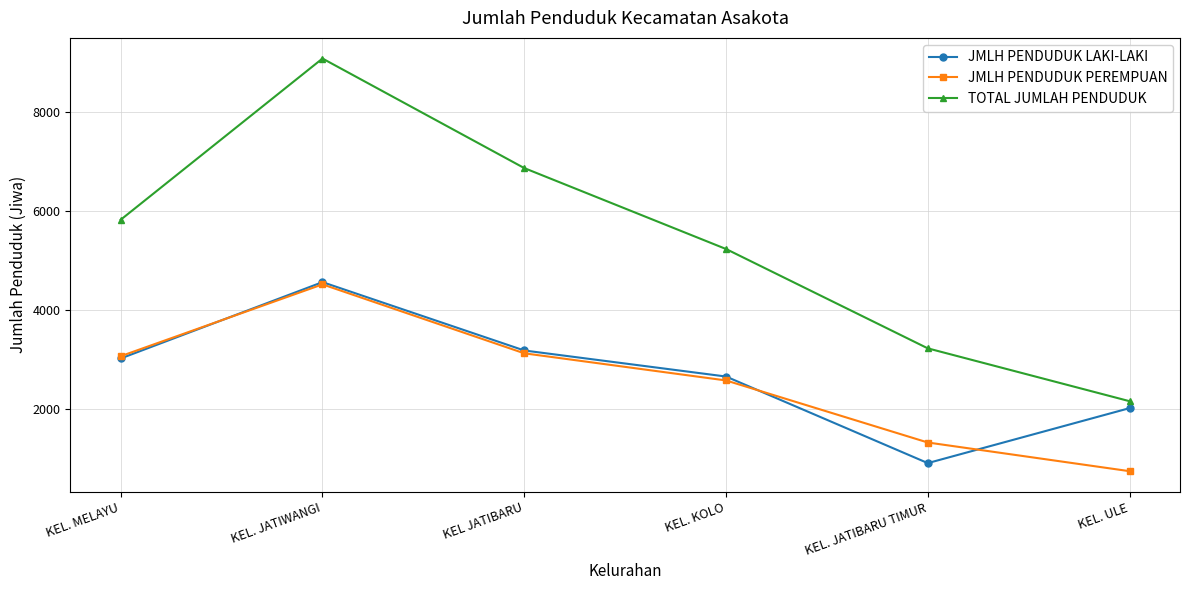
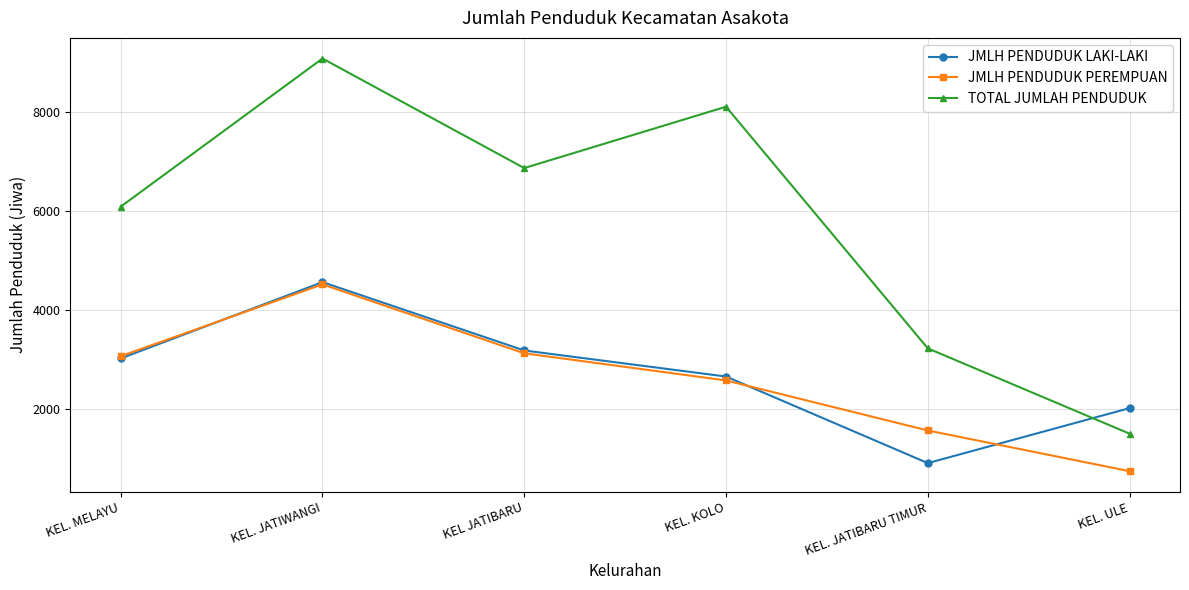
TOTAL JUMLAH PENDUDUK, KEL. MELAYU: 5800 -> 6100
TOTAL JUMLAH PENDUDUK, KEL. KOLO: 5200 -> 8100
JMLH PENDUDUK PEREMPUAN, KEL. JATIBARU TIMUR: 1300 -> 1600
TOTAL JUMLAH PENDUDUK, KEL. ULE: 2200 -> 1500
